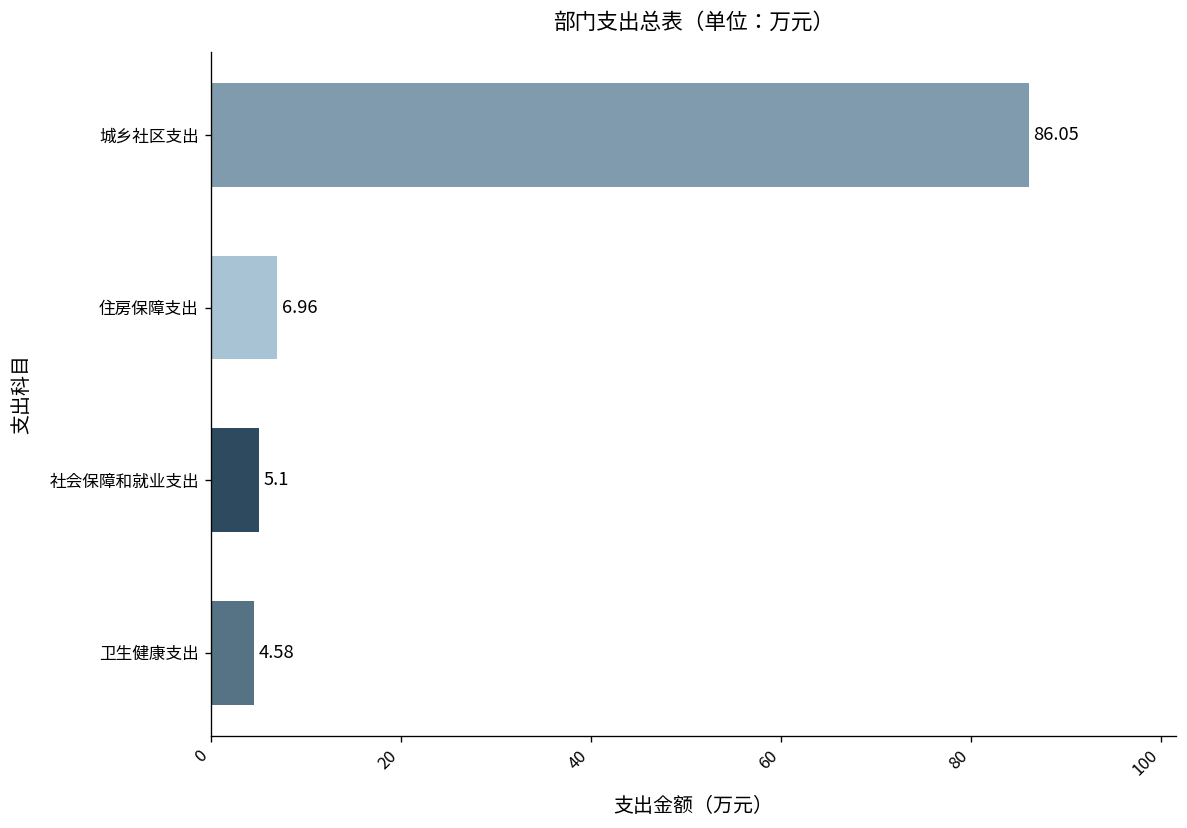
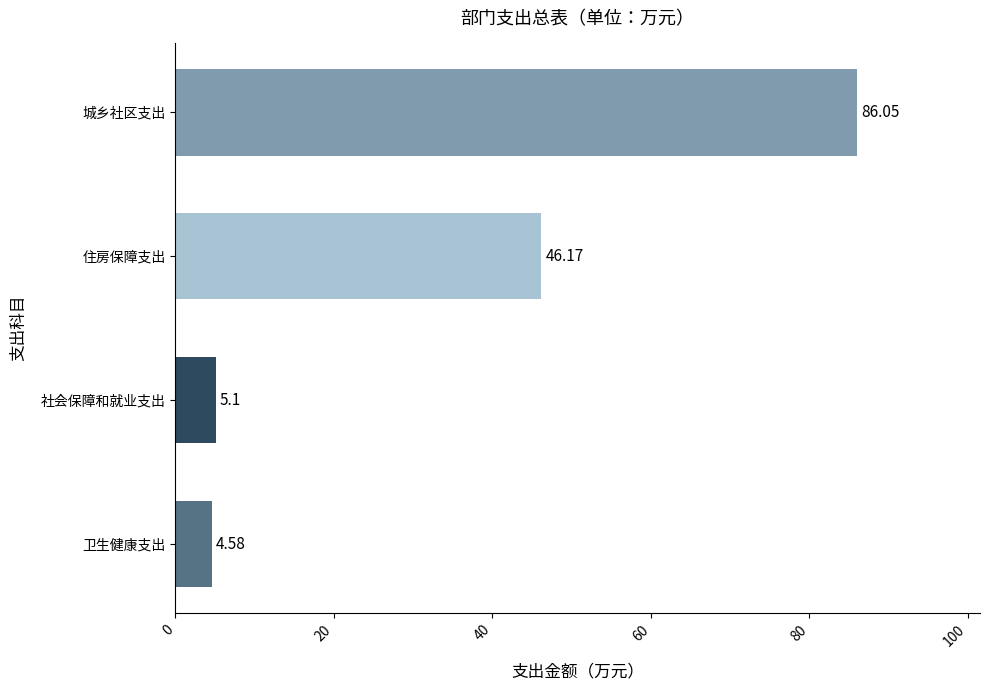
住房保障支出: 6.96 -> 46.17
